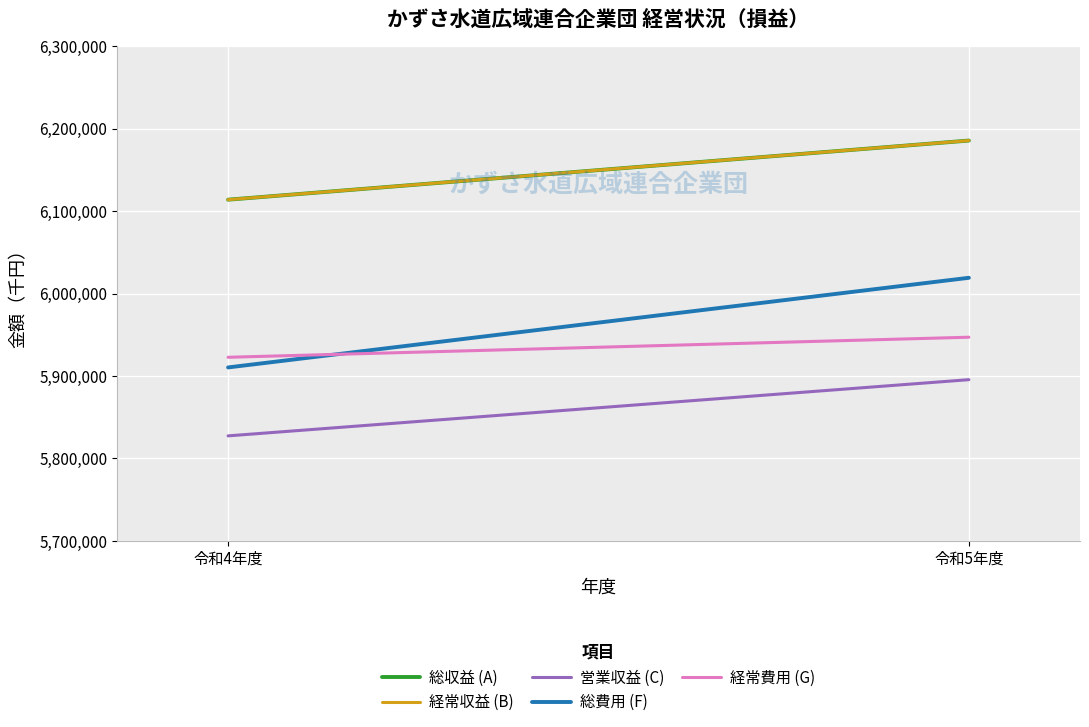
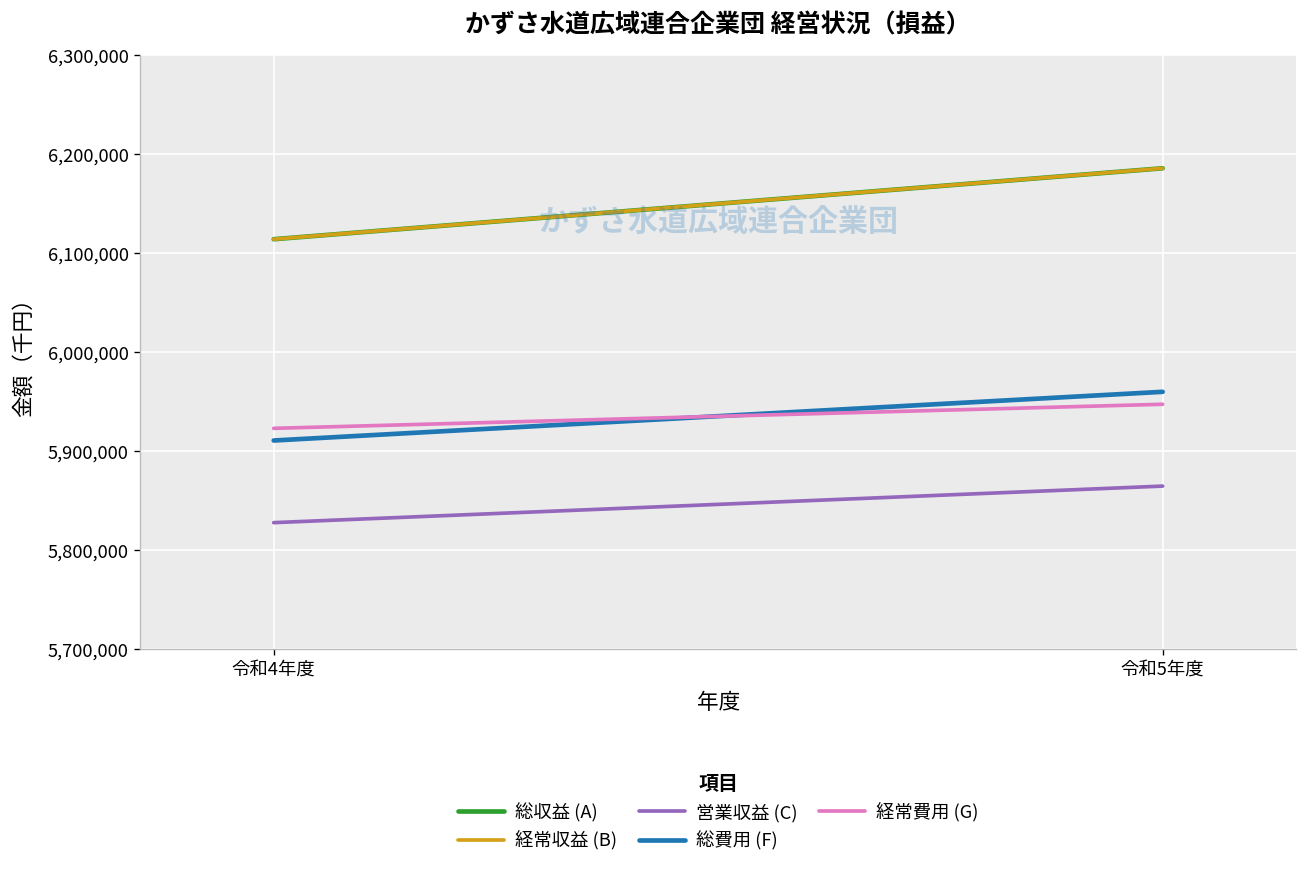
営業収益 (C), 令和5年度: 5,900,000 -> 5,860,000
総費用 (F), 令和5年度: 6,020,000 -> 5,960,000
